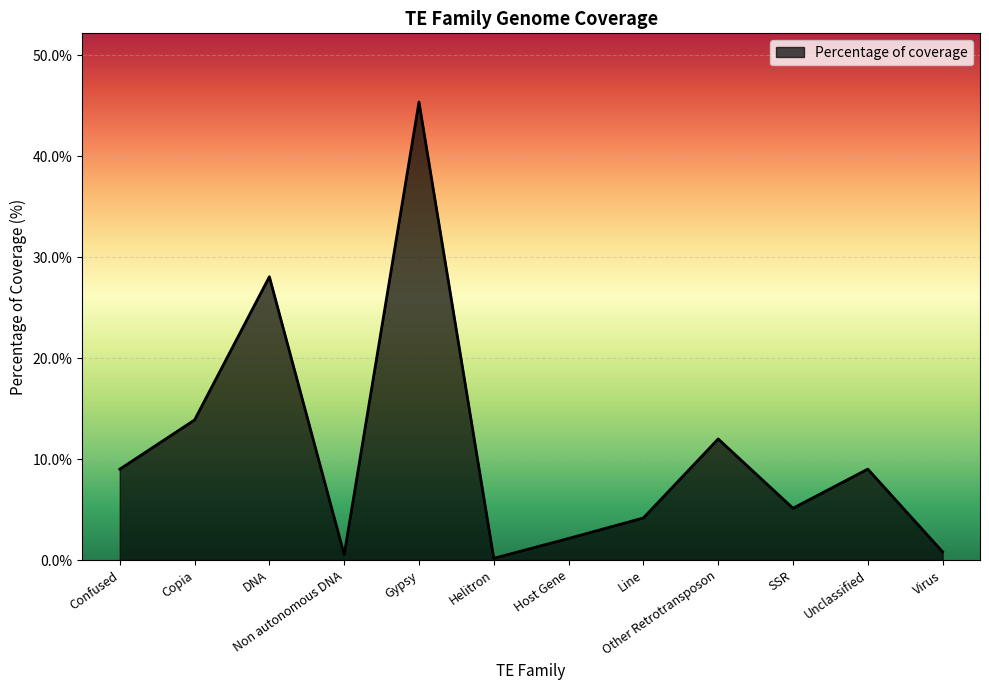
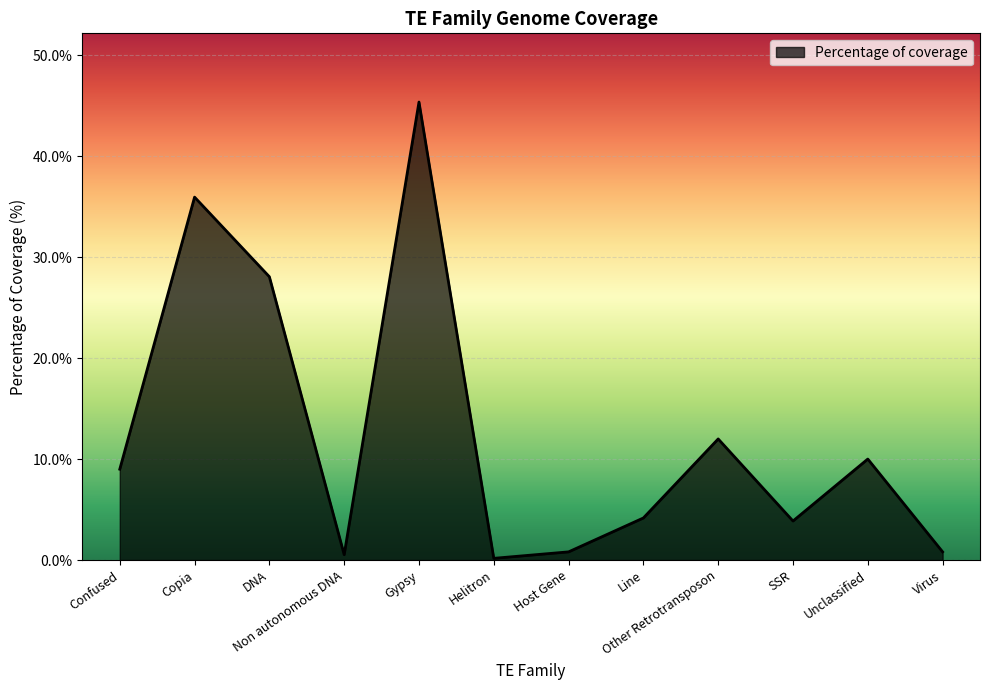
Copia: 13.9% -> 35.9%
Host Gene: 2.1% -> 0.8%
SSR: 5.1% -> 3.9%
Unclassified: 9.0% -> 10.0%
